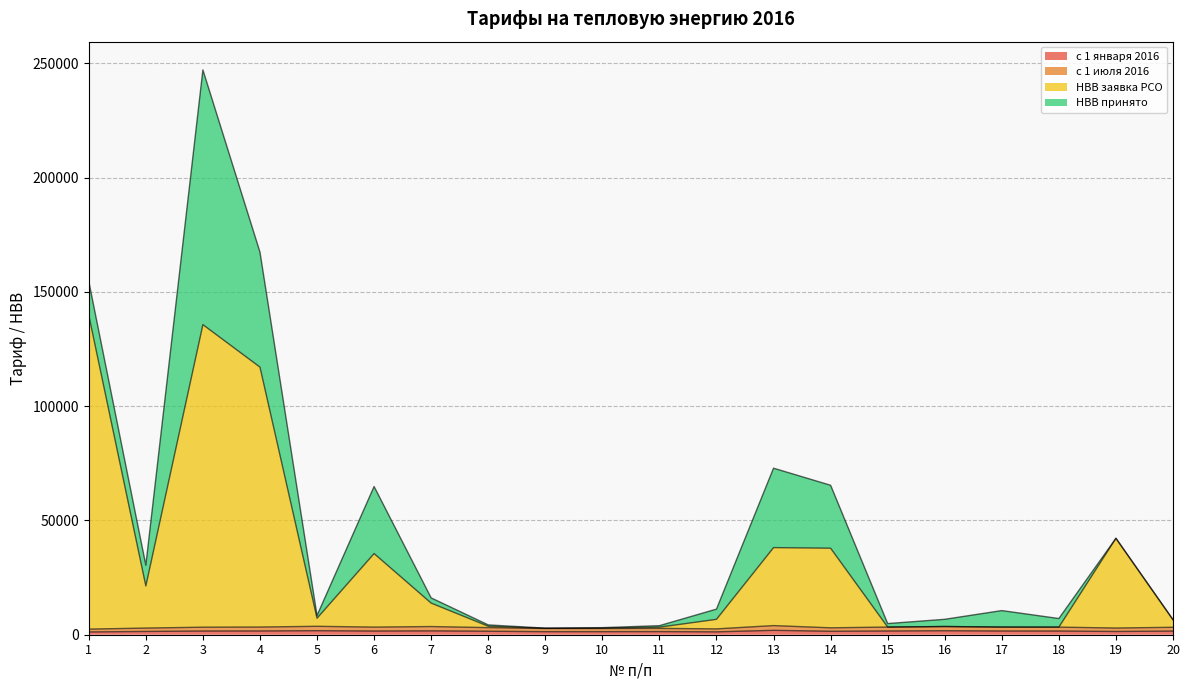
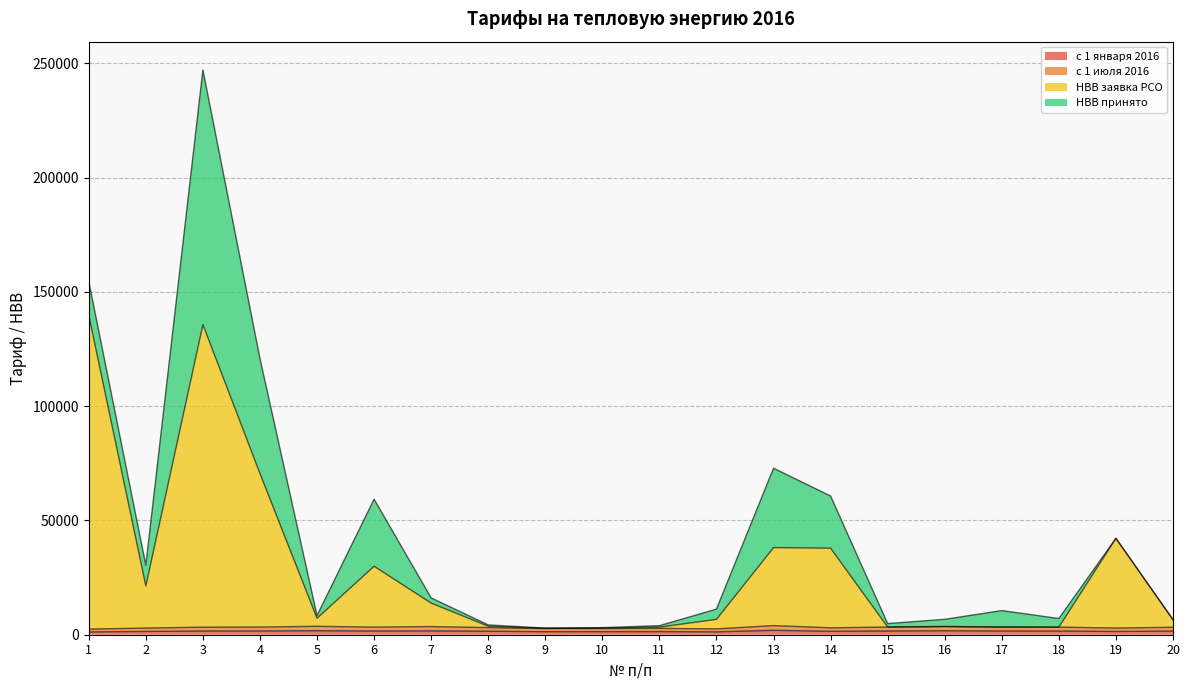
НВВ заявка РСО, 4: 114000 -> 67000
НВВ заявка РСО, 6: 32000 -> 27000
НВВ принято, 14: 28000 -> 23000
